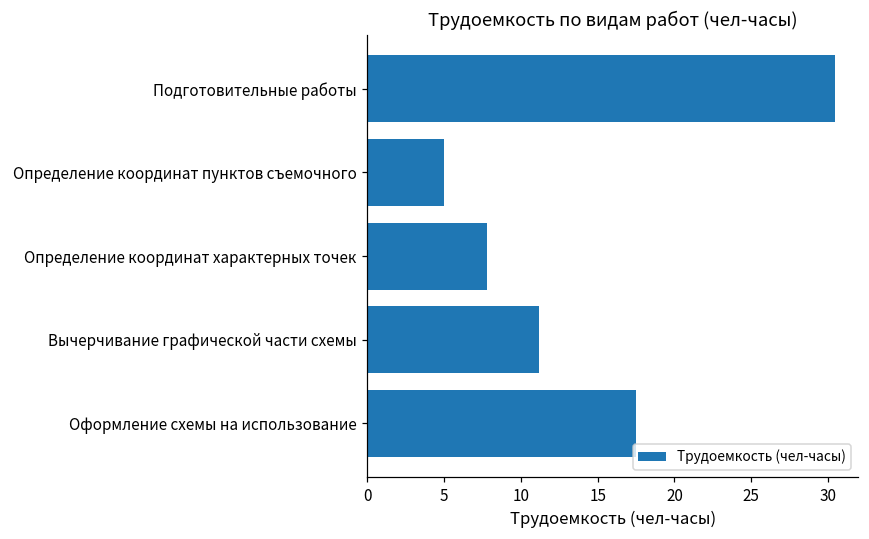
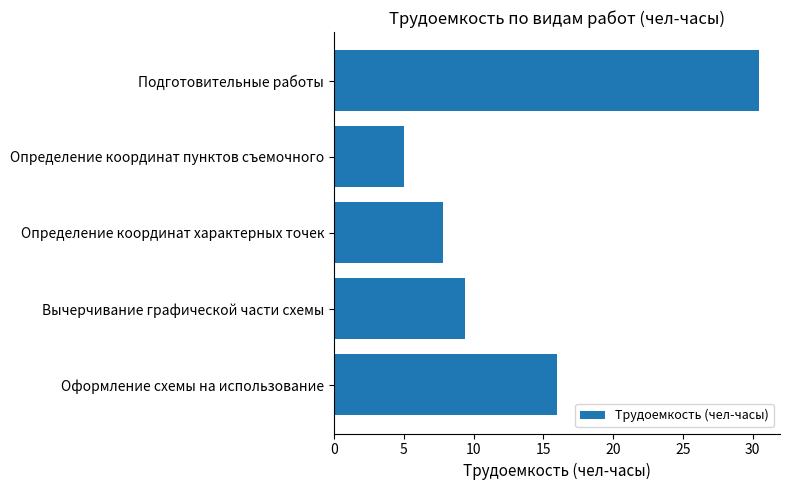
Вычерчивание графической части схемы: 11.2 -> 9.4
Оформление схемы на использование: 17.5 -> 16.0
